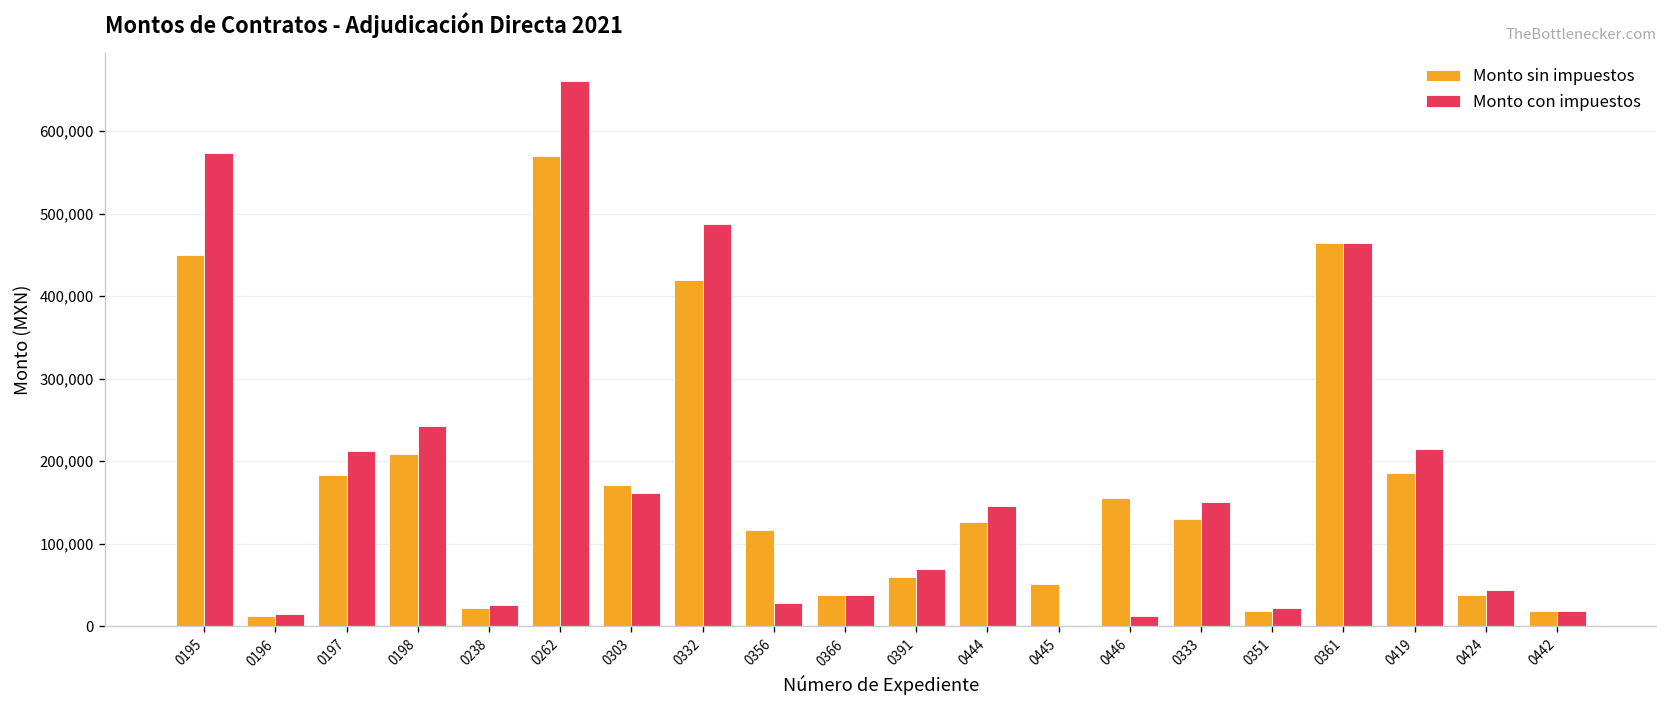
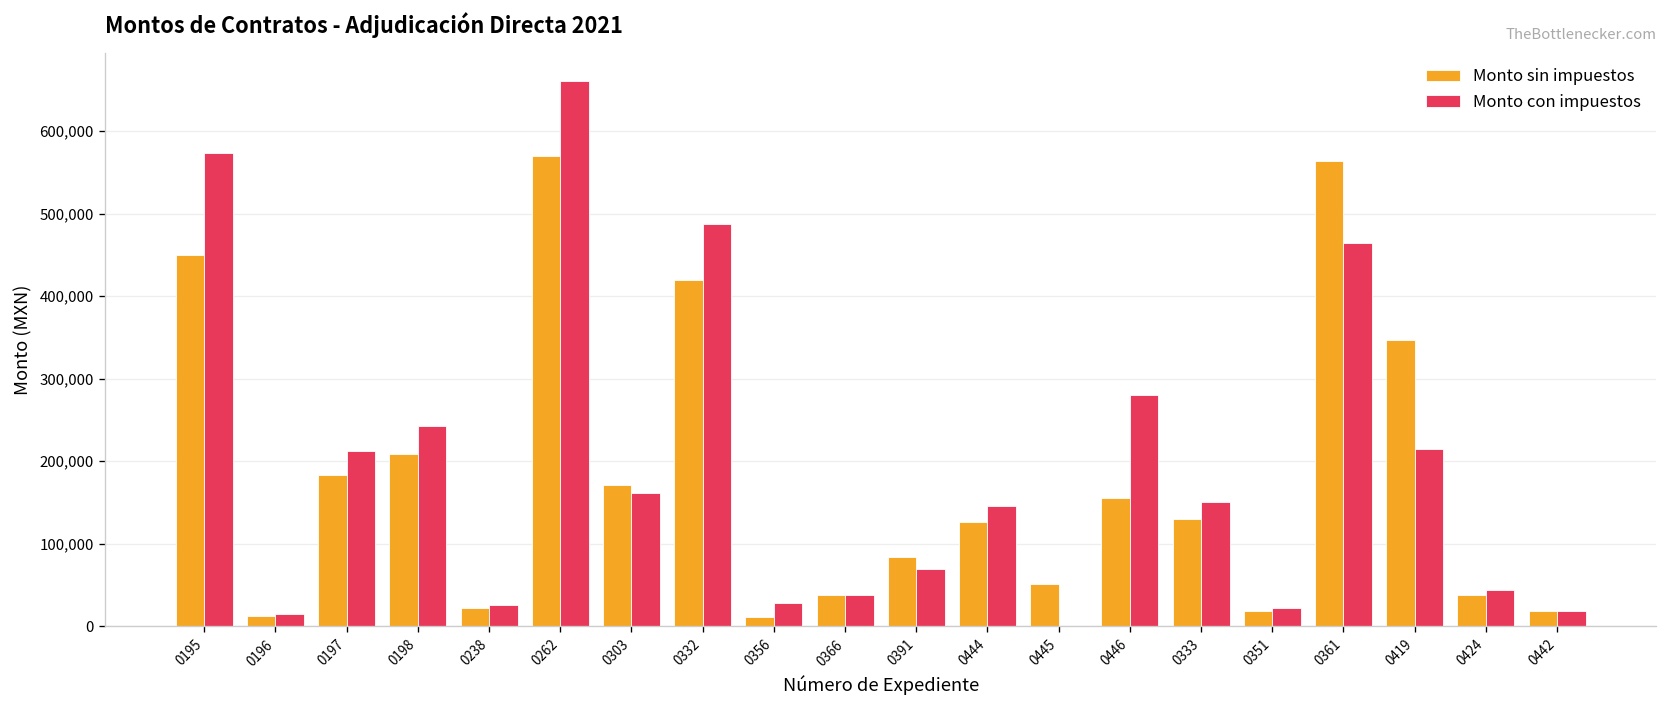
Monto sin impuestos, 0356: 120,000 -> 10,000
Monto sin impuestos, 0391: 60,000 -> 80,000
Monto con impuestos, 0446: 10,000 -> 280,000
Monto sin impuestos, 0361: 460,000 -> 560,000
Monto sin impuestos, 0419: 190,000 -> 350,000
